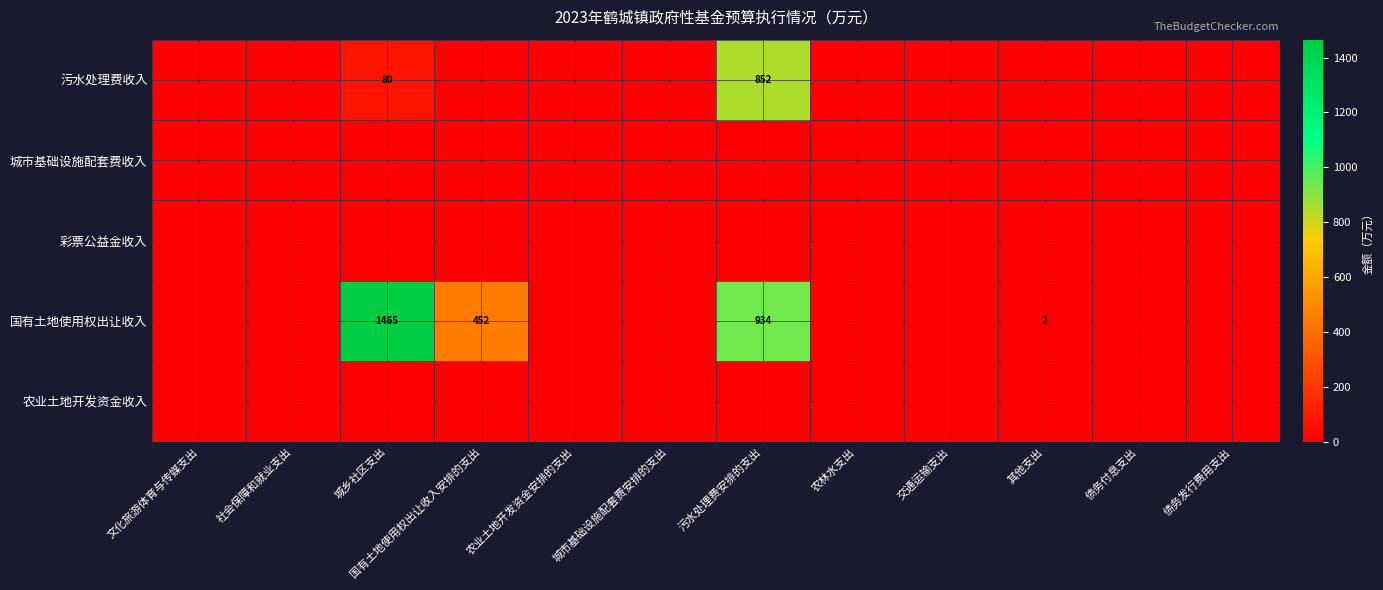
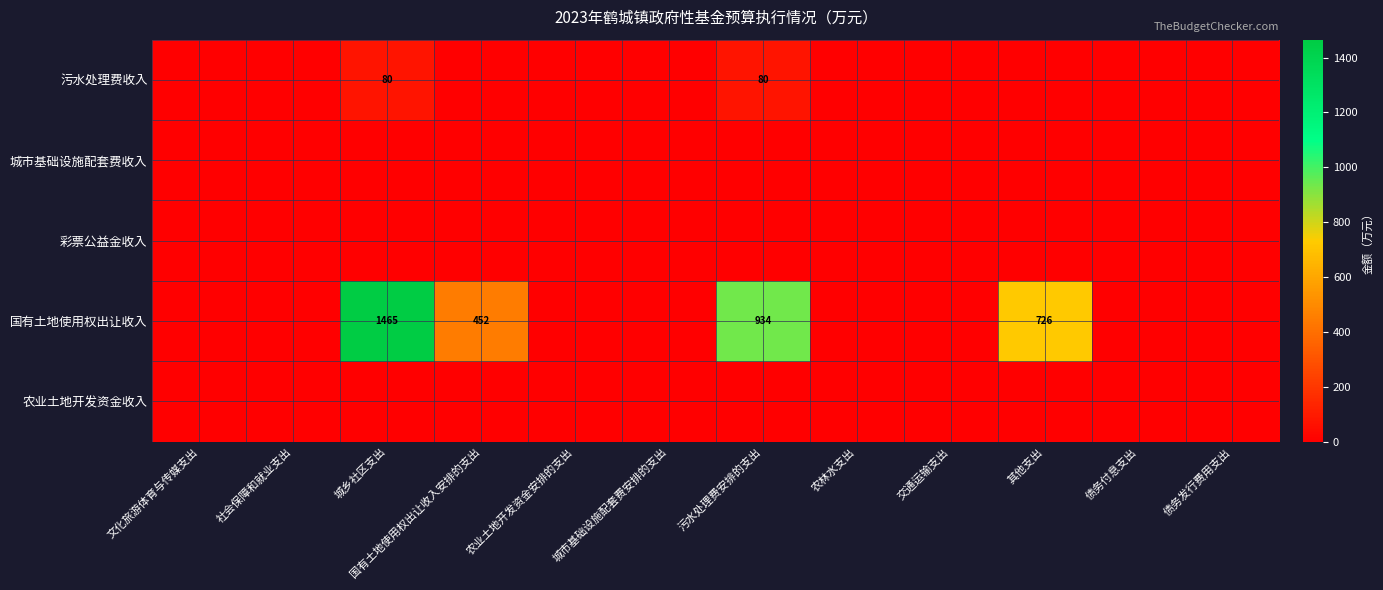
污水处理费收入, 污水处理费安排的支出: 852 -> 80
国有土地使用权出让收入, 其他支出: 2 -> 726
